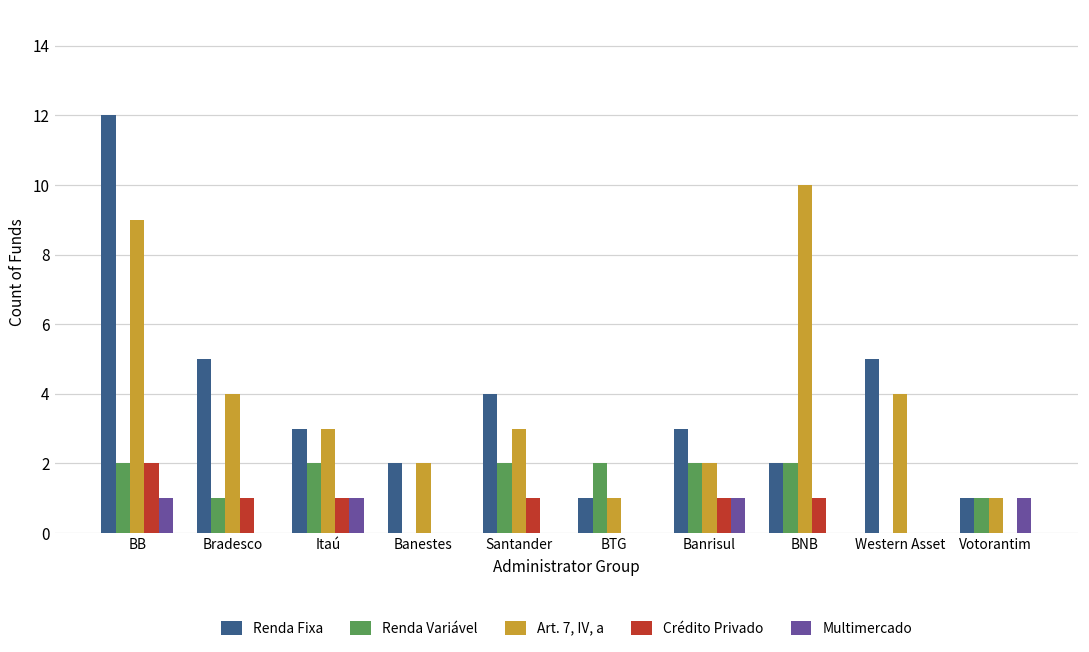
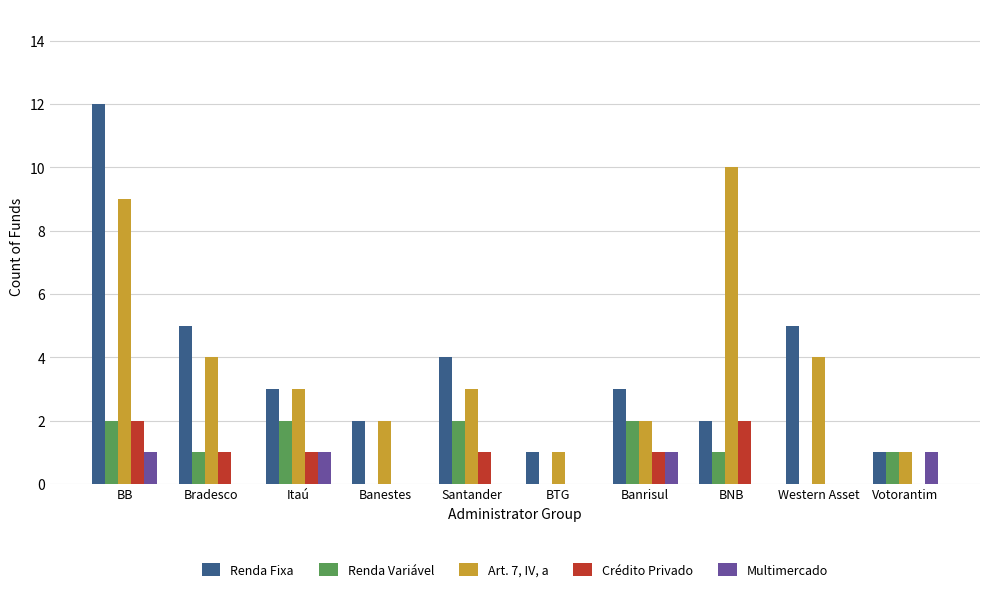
Renda Variável, BTG: 2 -> 0
Renda Variável, BNB: 2 -> 1
Crédito Privado, BNB: 1 -> 2
